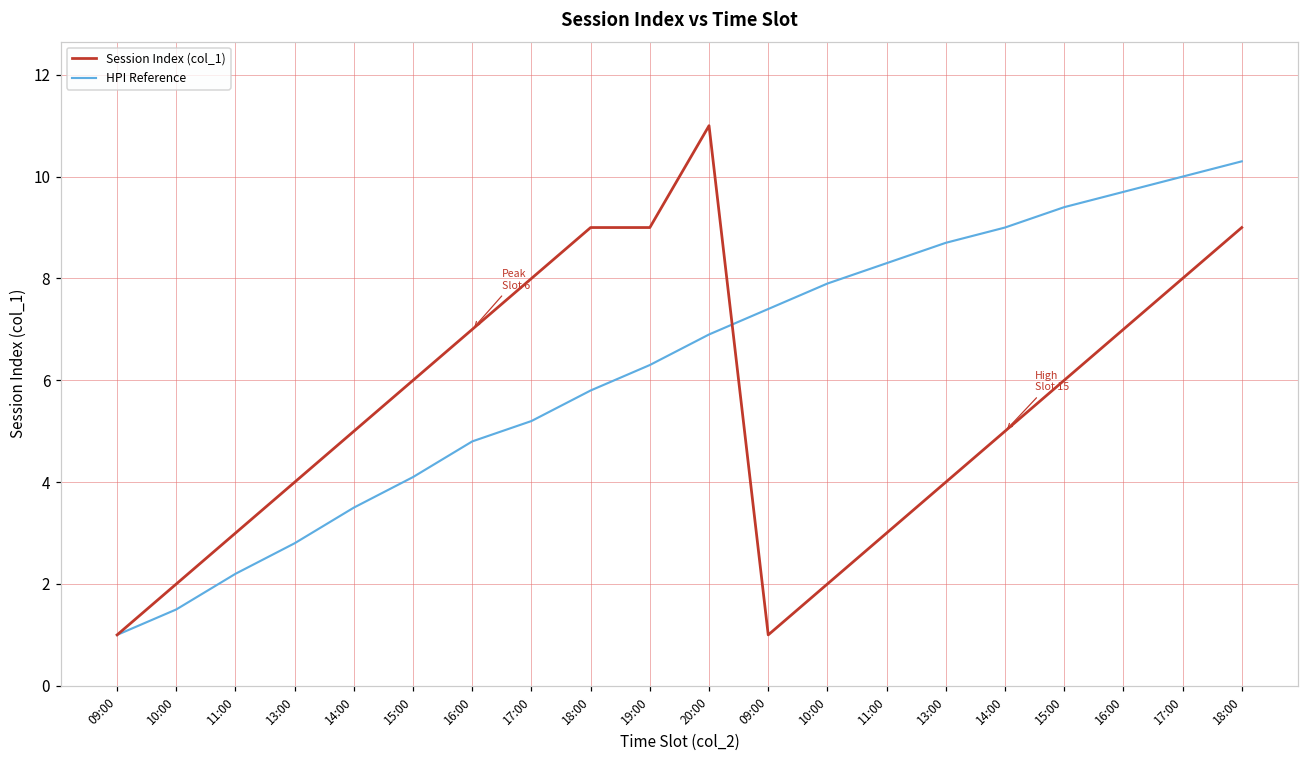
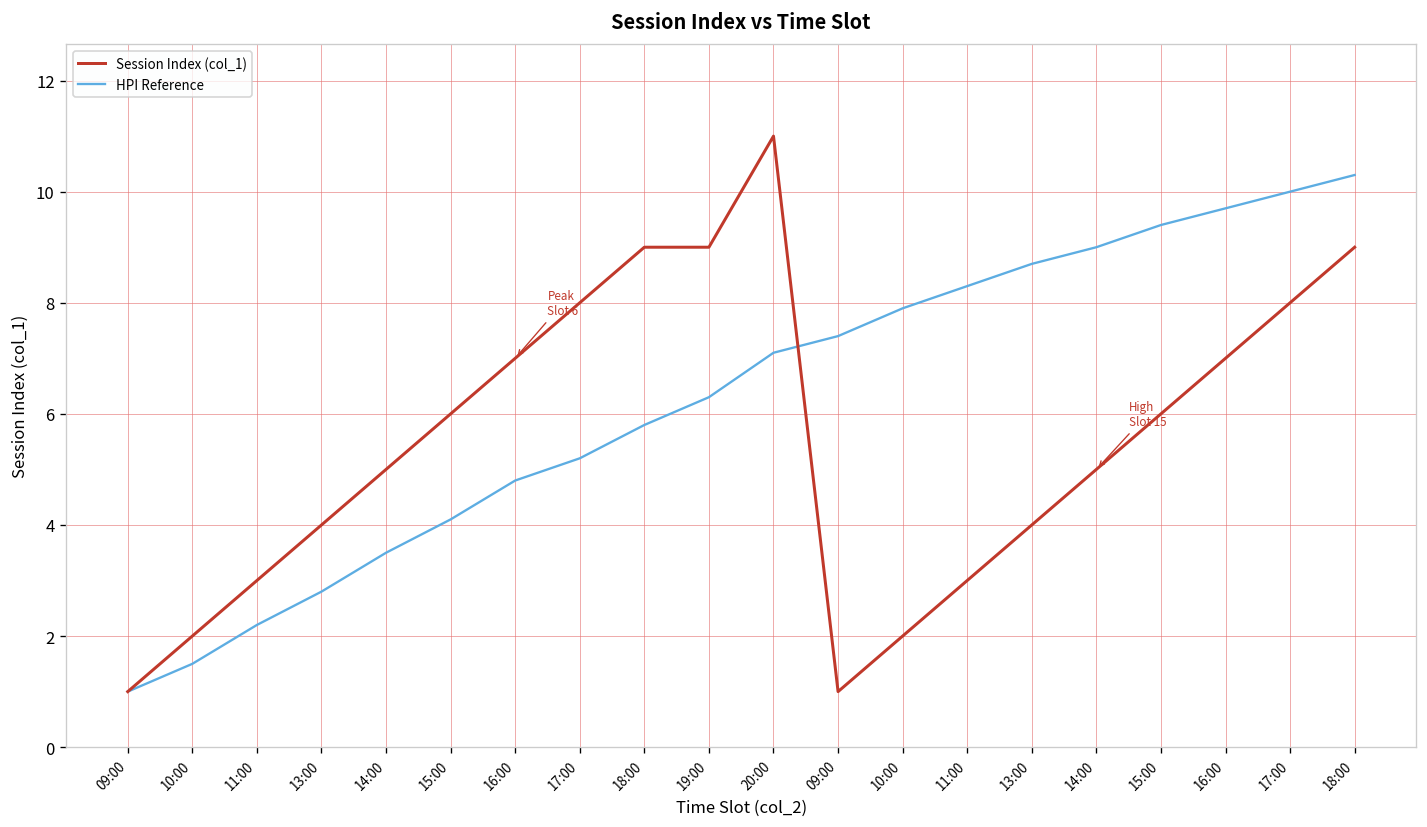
HPI Reference, 20:00: 6.9 -> 7.1
